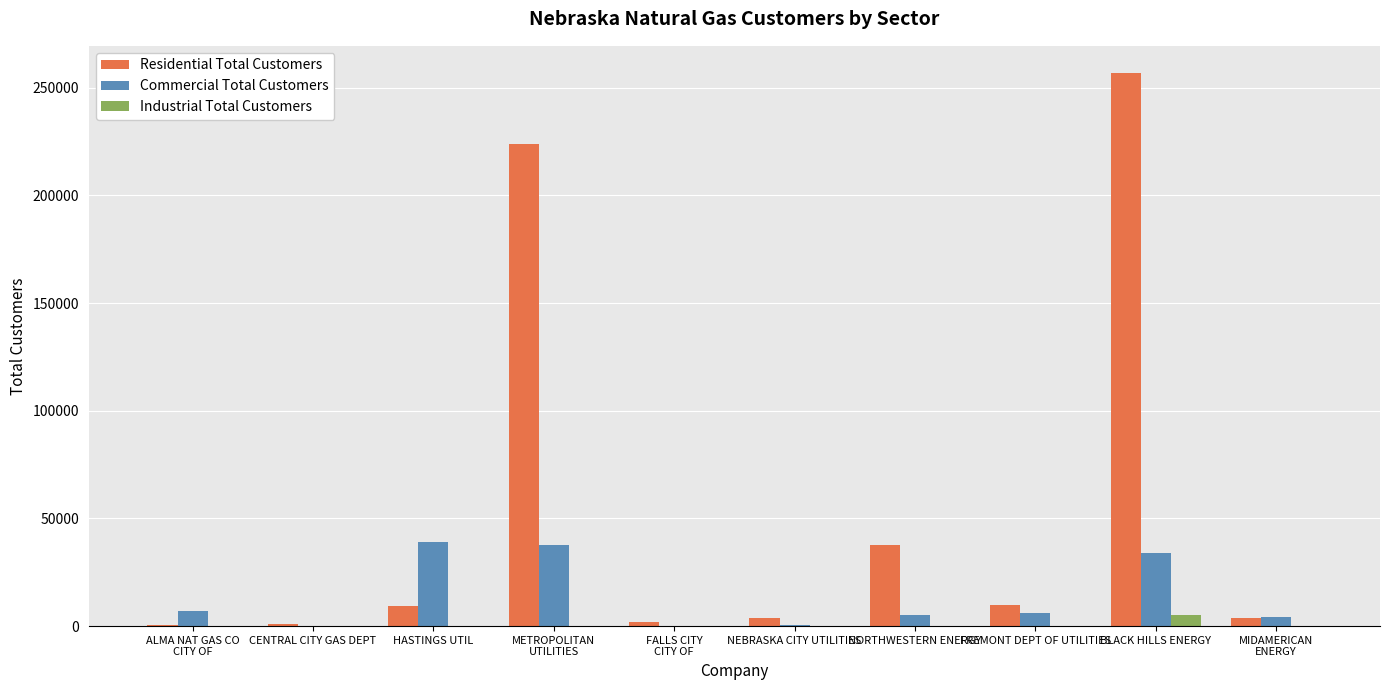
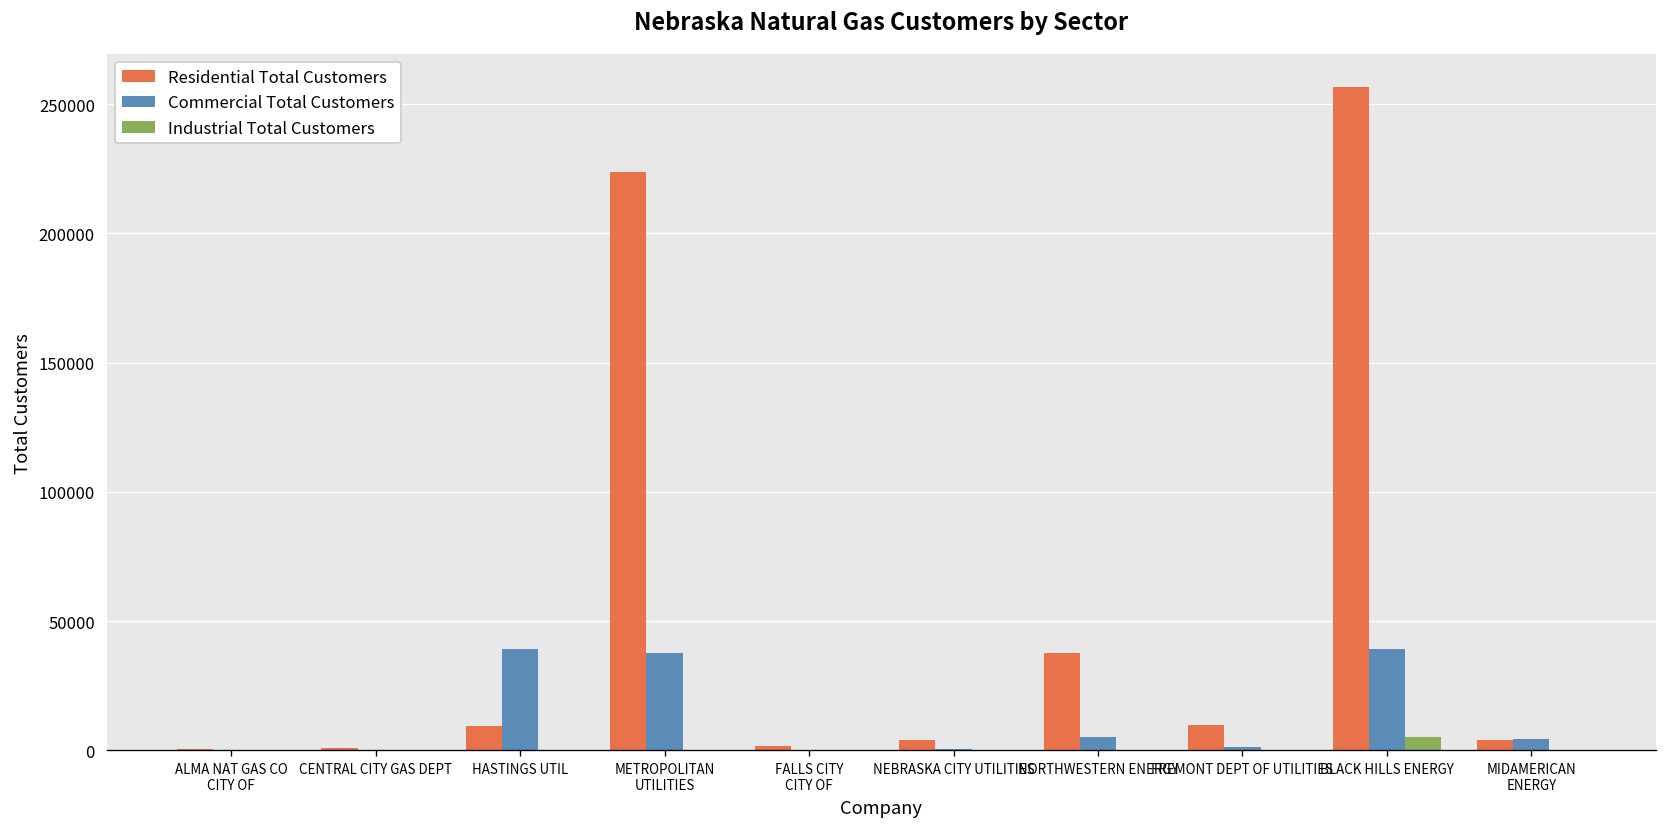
Commercial Total Customers, ALMA NAT GAS CO CITY OF: 7000 -> 0
Commercial Total Customers, FREMONT DEPT OF UTILITIES: 6000 -> 1000
Commercial Total Customers, BLACK HILLS ENERGY: 34000 -> 39000
